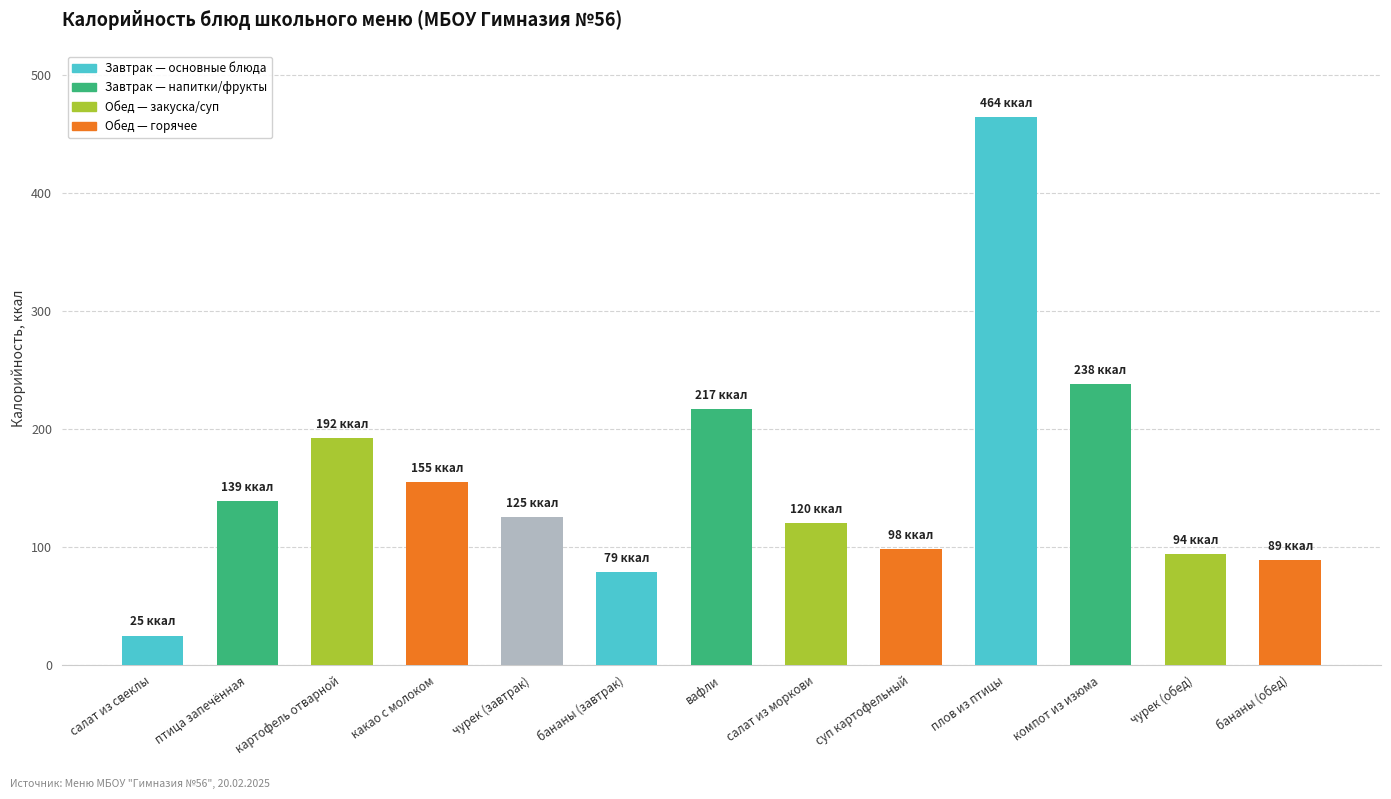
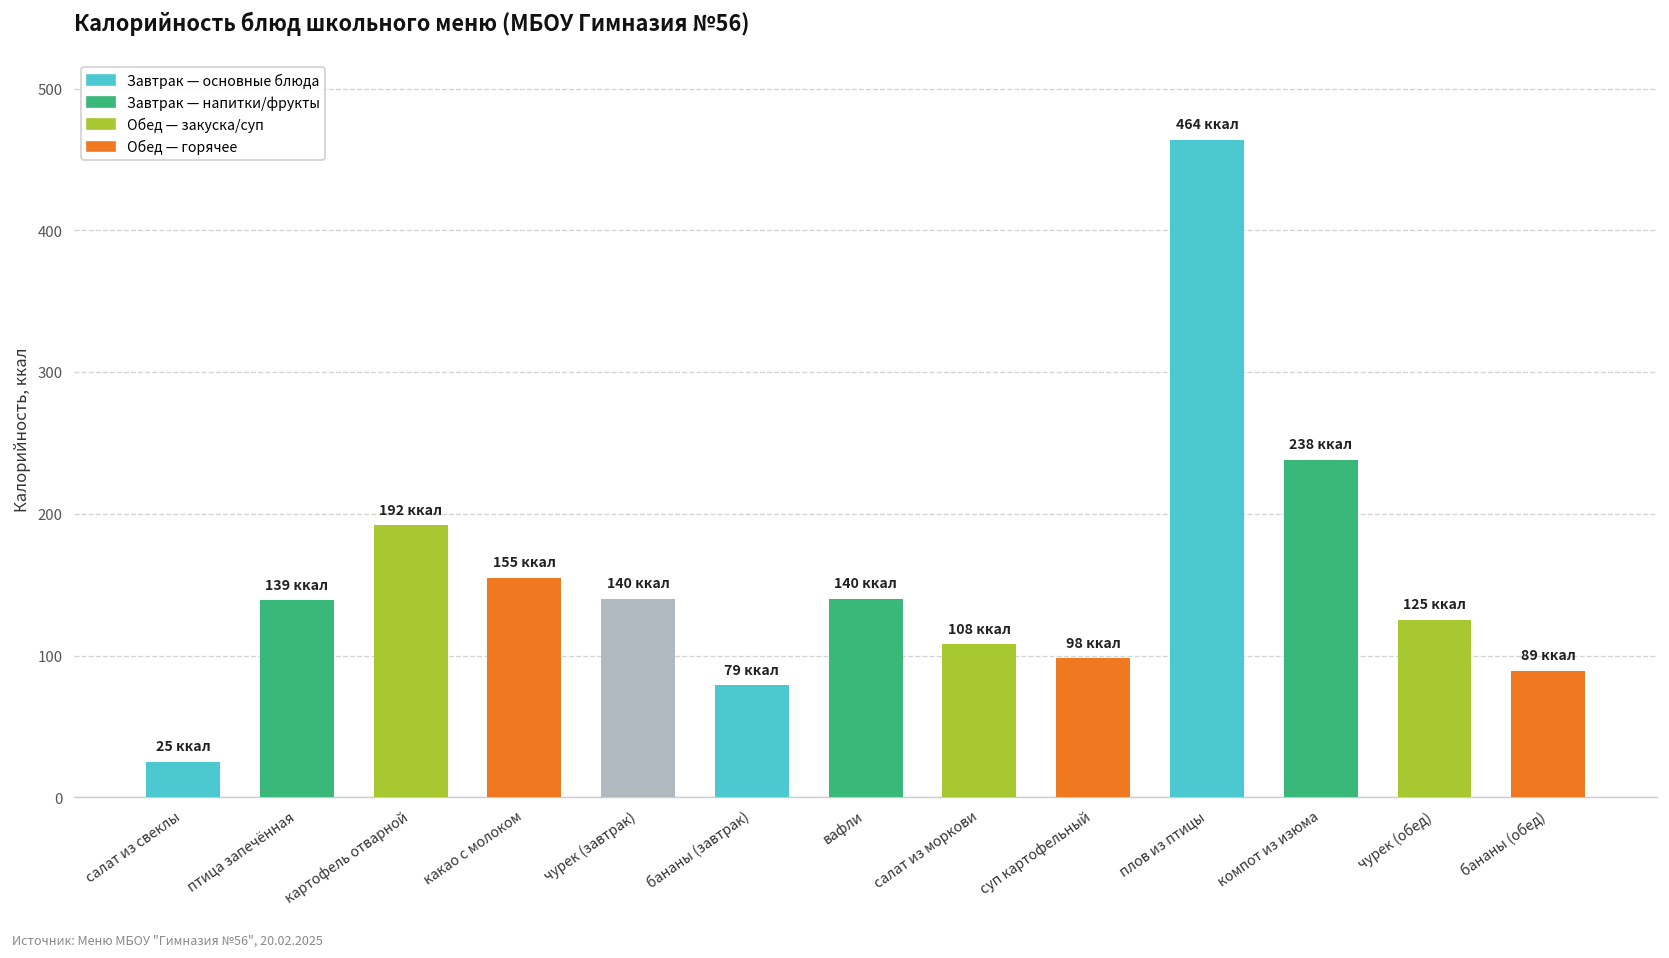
чурек (завтрак): 125 -> 140
вафли: 217 -> 140
салат из моркови: 120 -> 108
чурек (обед): 94 -> 125
